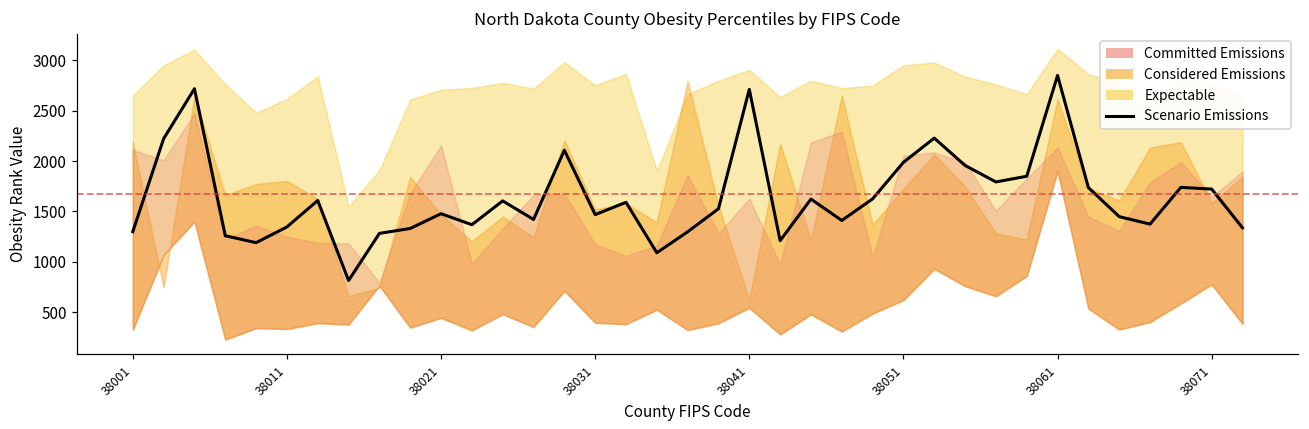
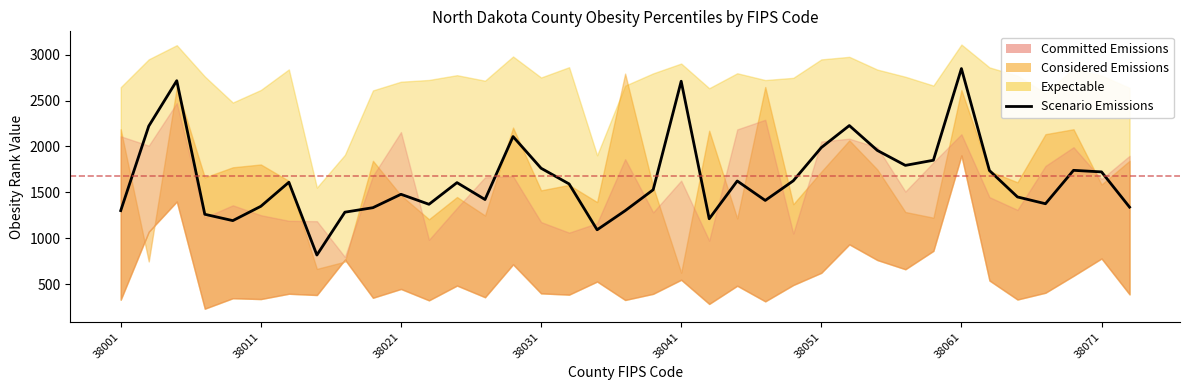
Scenario Emissions, 38031: 1500 -> 1800
